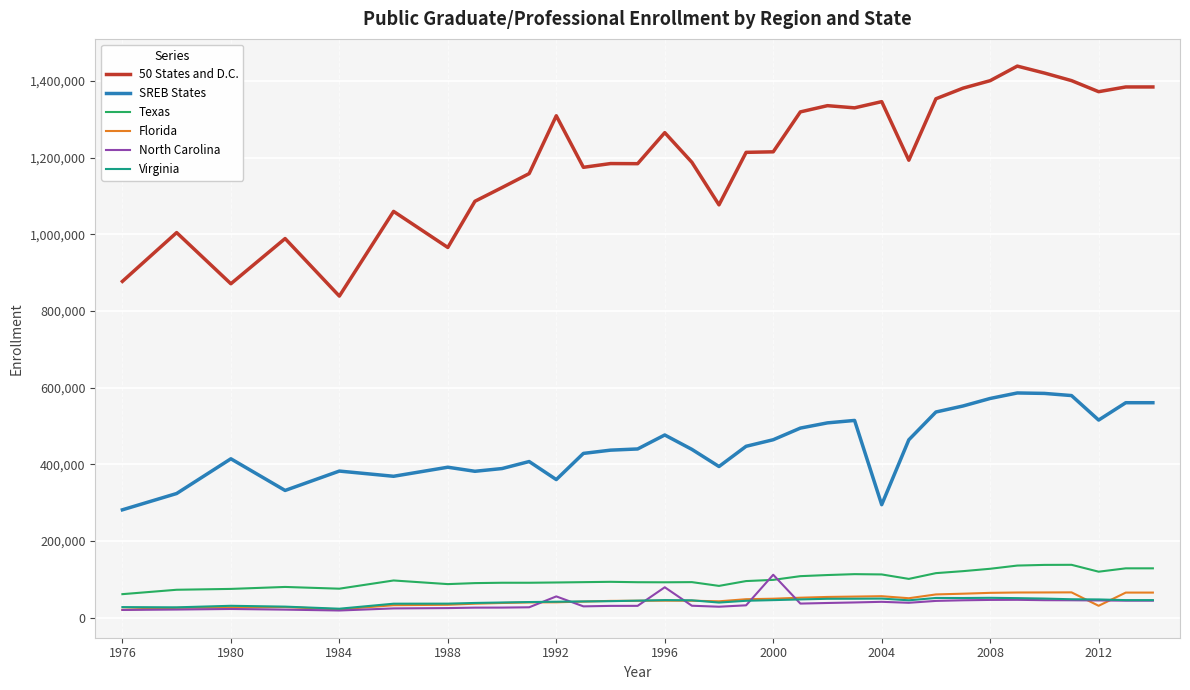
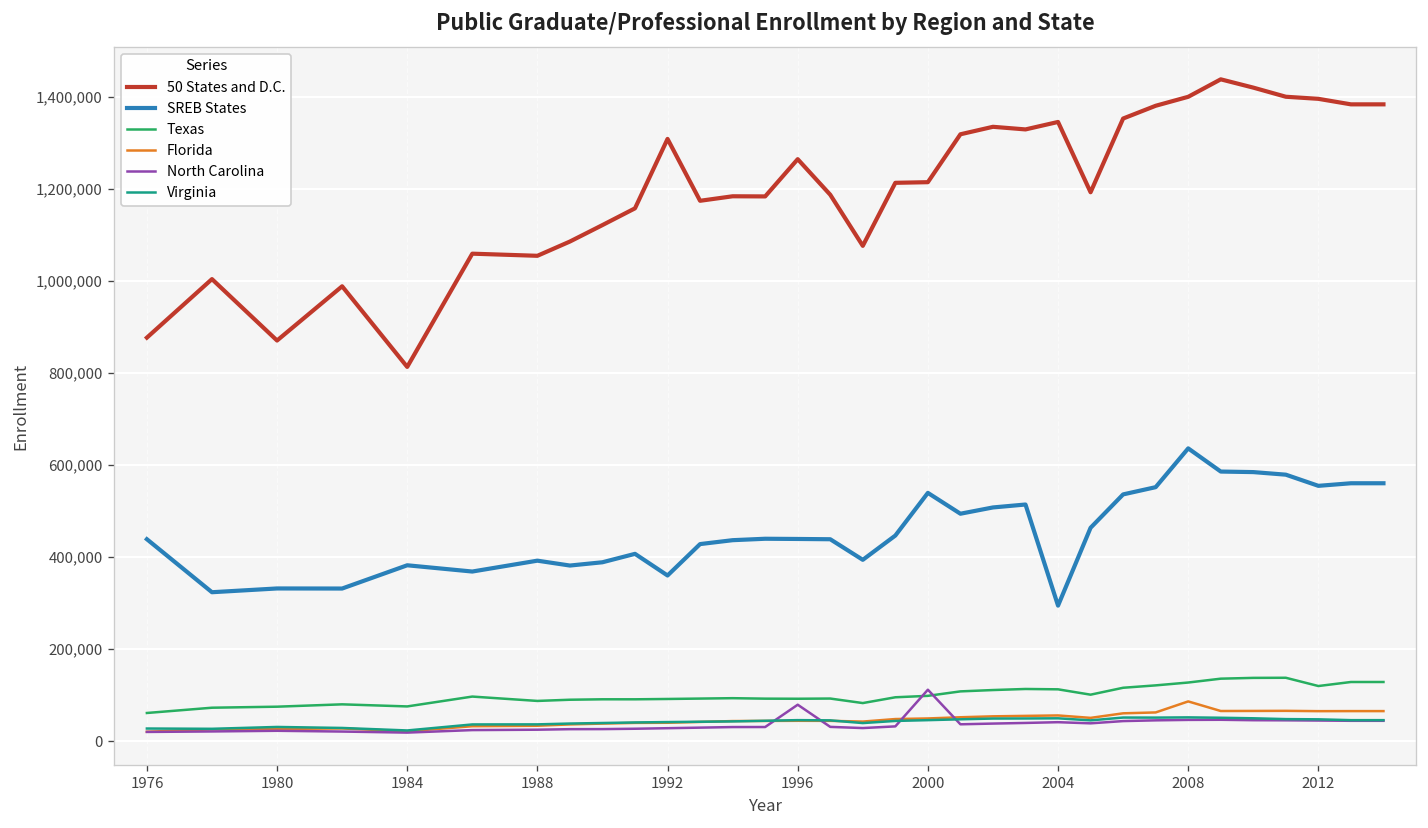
SREB States, 1976: 280,000 -> 440,000
SREB States, 1980: 410,000 -> 330,000
50 States and D.C., 1984: 840,000 -> 810,000
50 States and D.C., 1988: 970,000 -> 1,050,000
North Carolina, 1992: 60,000 -> 30,000
SREB States, 1996: 480,000 -> 440,000
SREB States, 2000: 460,000 -> 540,000
SREB States, 2008: 570,000 -> 640,000
Florida, 2008: 60,000 -> 90,000
50 States and D.C., 2012: 1,370,000 -> 1,400,000
SREB States, 2012: 520,000 -> 550,000
Florida, 2012: 30,000 -> 70,000
